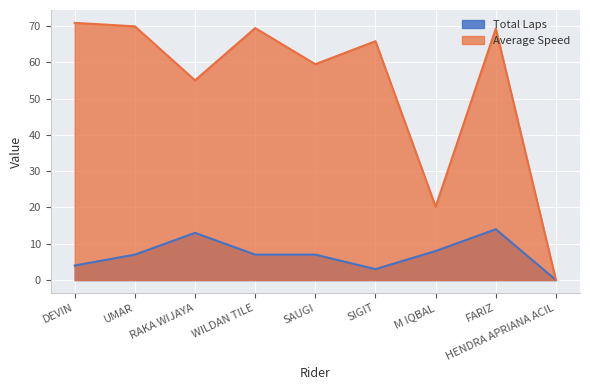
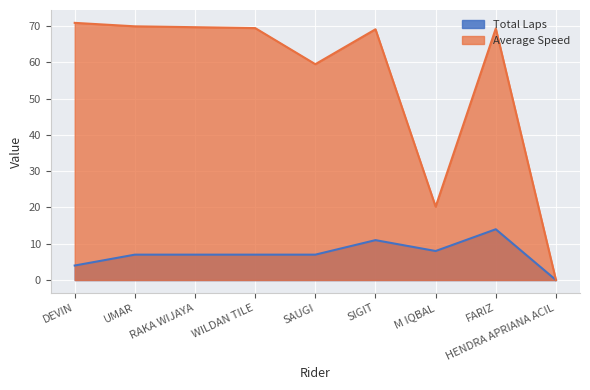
Total Laps, RAKA WIJAYA: 13 -> 7
Average Speed, RAKA WIJAYA: 55 -> 70
Total Laps, SIGIT: 3 -> 11
Average Speed, SIGIT: 66 -> 69
